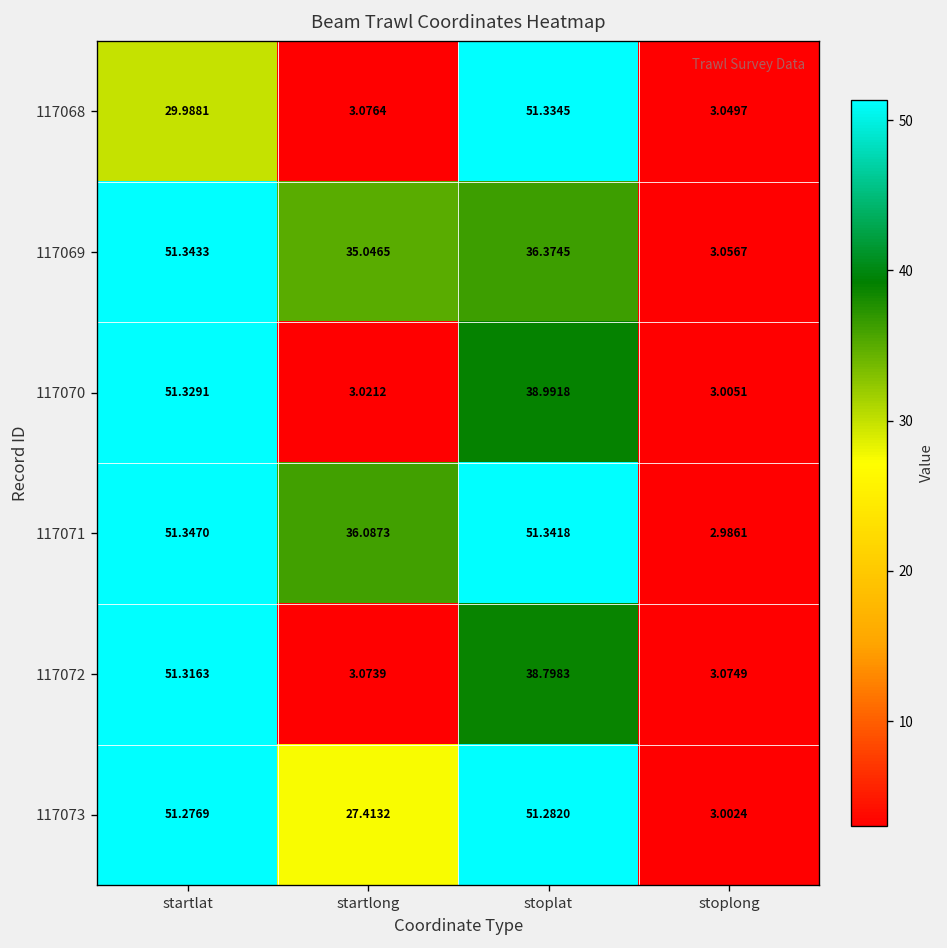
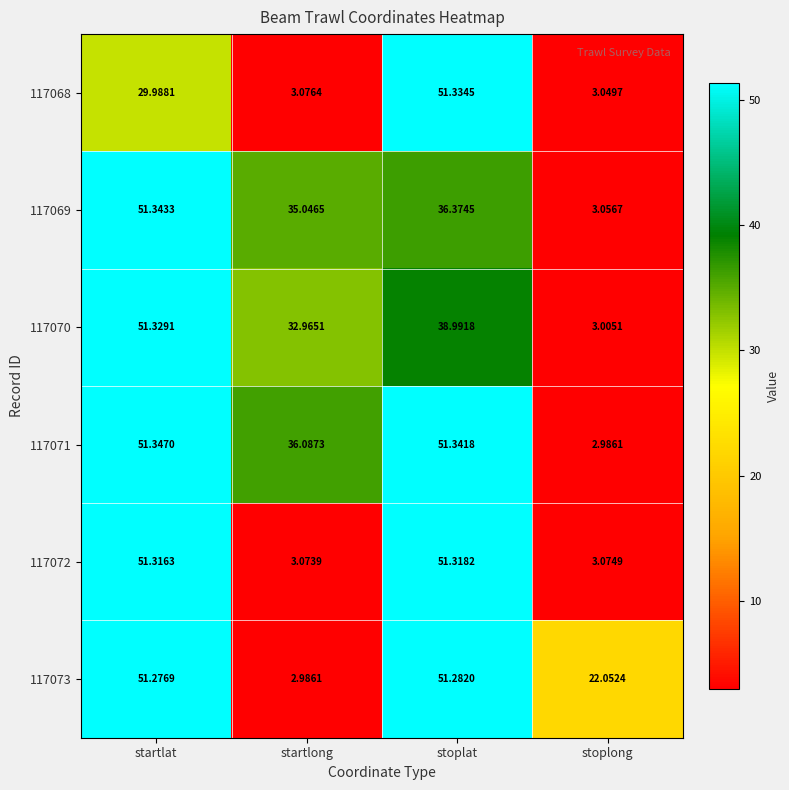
117070, startlong: 3.0212 -> 32.9651
117072, stoplat: 38.7983 -> 51.3182
117073, startlong: 27.4132 -> 2.9861
117073, stoplong: 3.0024 -> 22.0524
